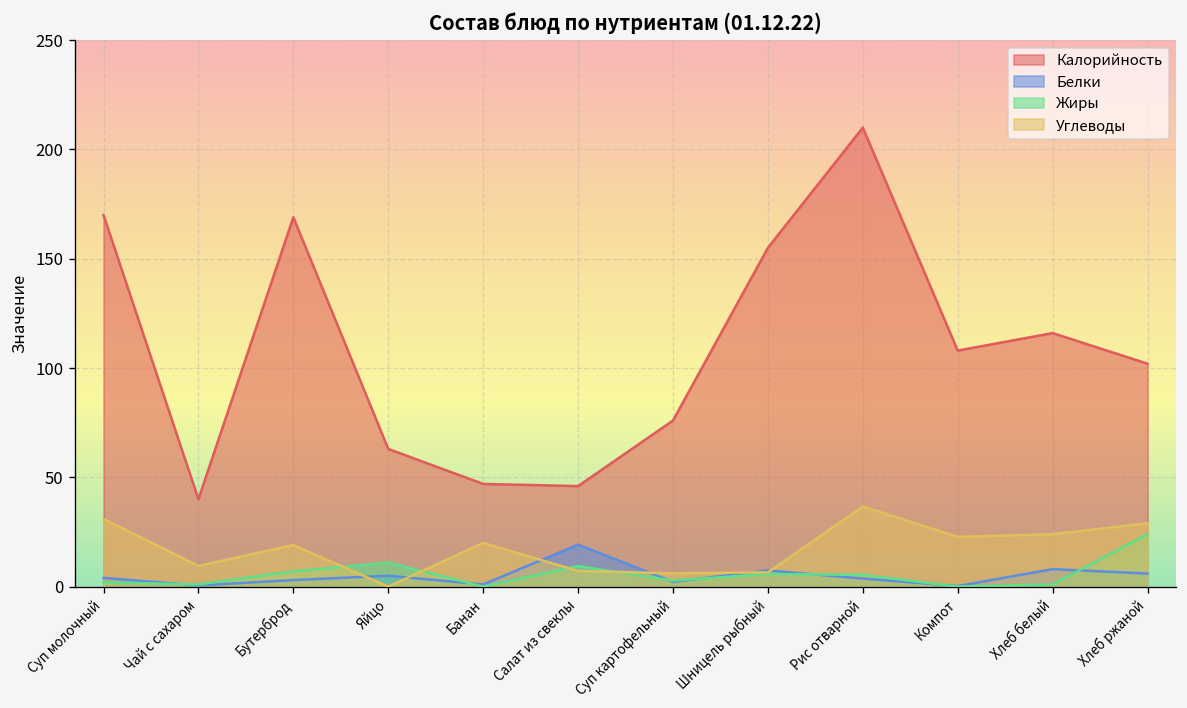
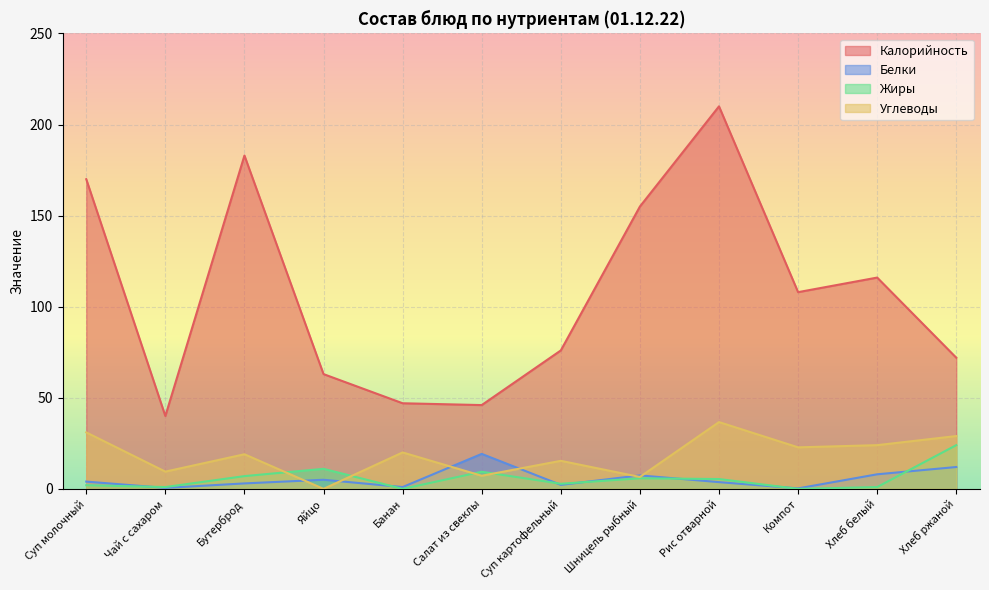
Калорийность, Бутерброд: 169 -> 183
Углеводы, Суп картофельный: 6 -> 15
Калорийность, Хлеб ржаной: 102 -> 72
Белки, Хлеб ржаной: 6 -> 12
